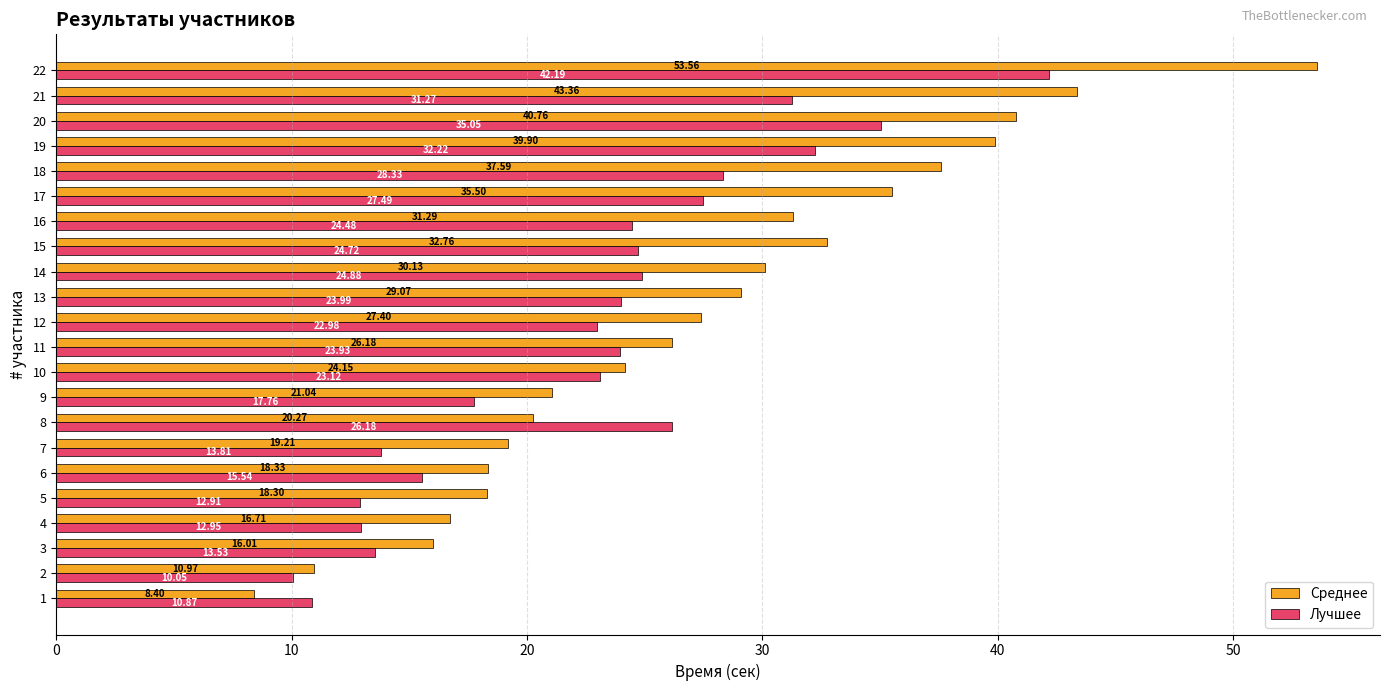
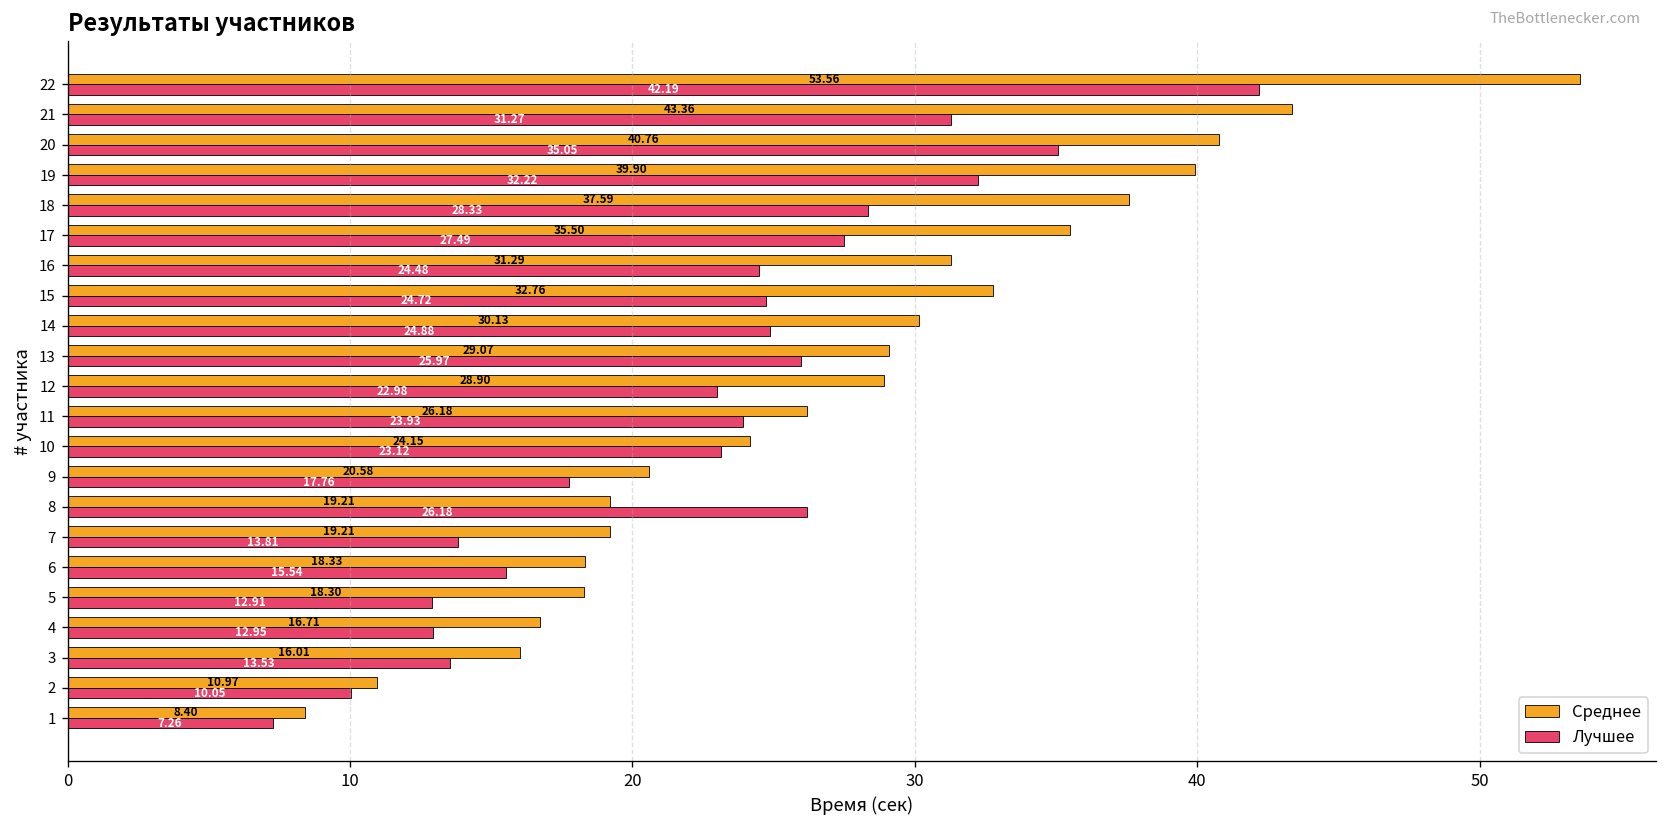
Лучшее, 13: 23.99 -> 25.97
Среднее, 12: 27.40 -> 28.90
Среднее, 9: 21.04 -> 20.58
Среднее, 8: 20.27 -> 19.21
Лучшее, 1: 10.87 -> 7.26
